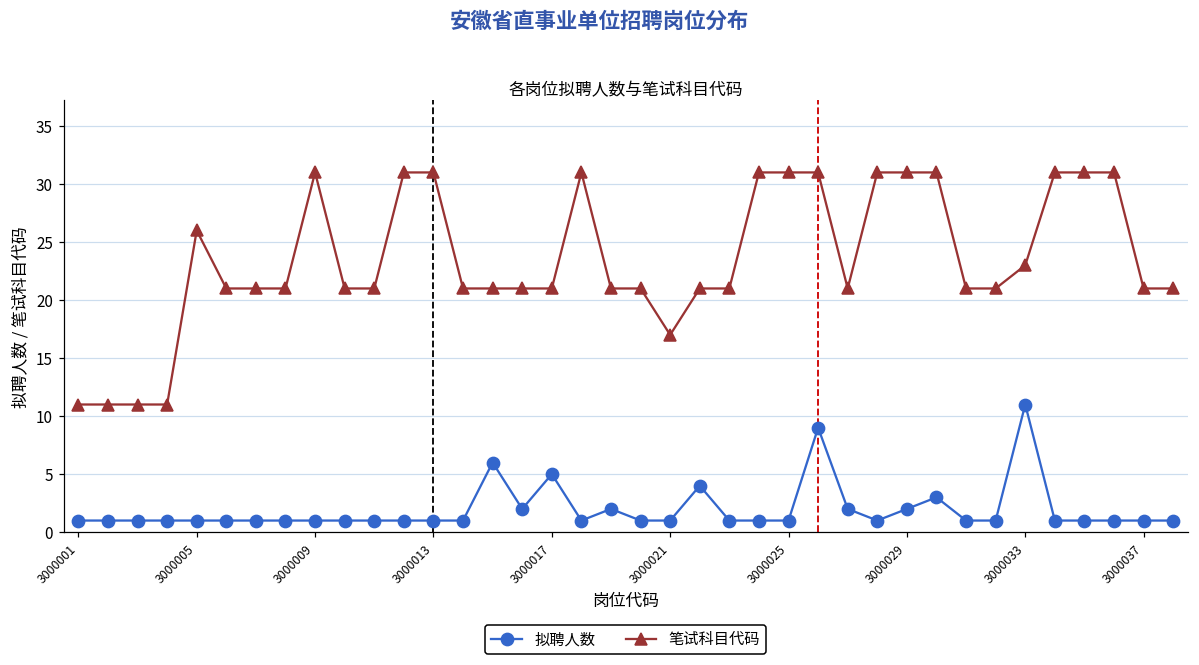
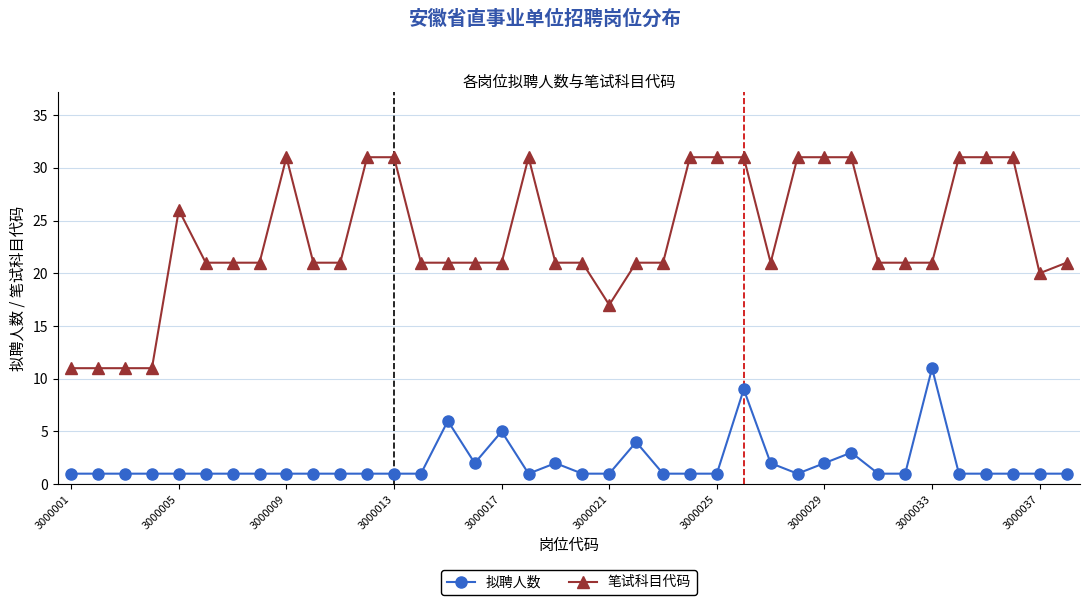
笔试科目代码, 3000033: 23 -> 21
笔试科目代码, 3000037: 21 -> 20
